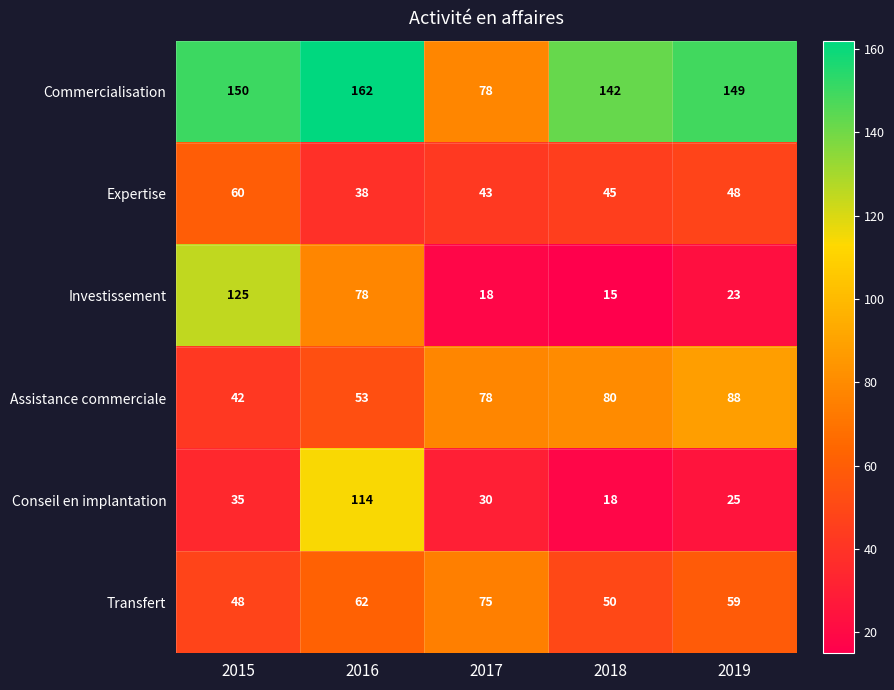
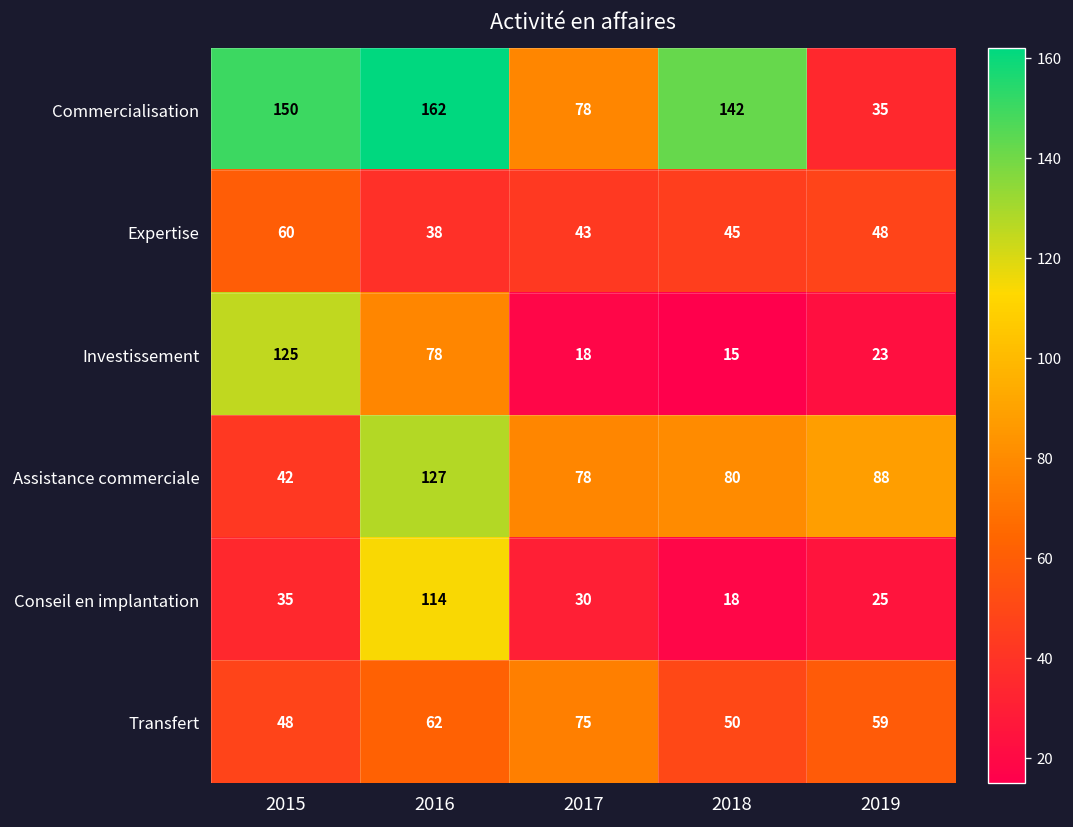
Commercialisation, 2019: 149 -> 35
Assistance commerciale, 2016: 53 -> 127
